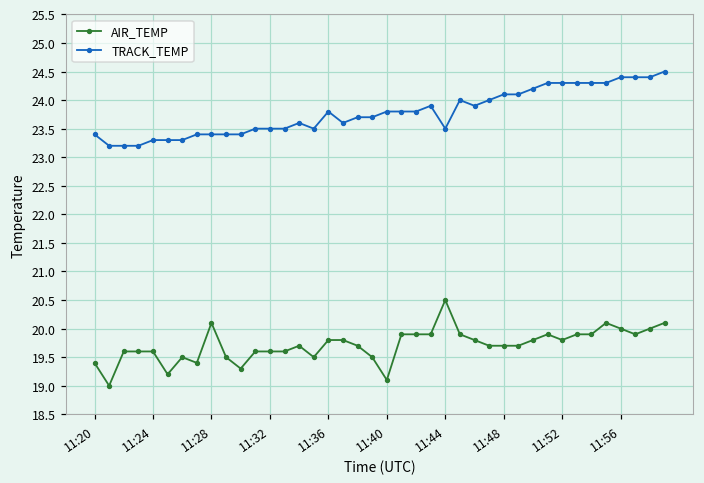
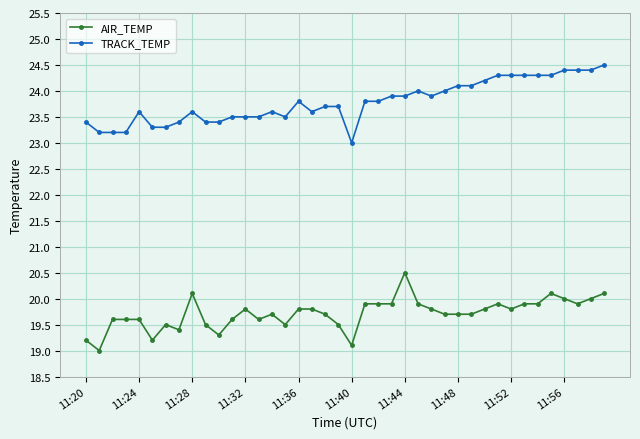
AIR_TEMP, 11:20: 19.4 -> 19.2
TRACK_TEMP, 11:24: 23.3 -> 23.6
TRACK_TEMP, 11:28: 23.4 -> 23.6
AIR_TEMP, 11:32: 19.6 -> 19.8
TRACK_TEMP, 11:40: 23.8 -> 23.0
TRACK_TEMP, 11:44: 23.5 -> 23.9
